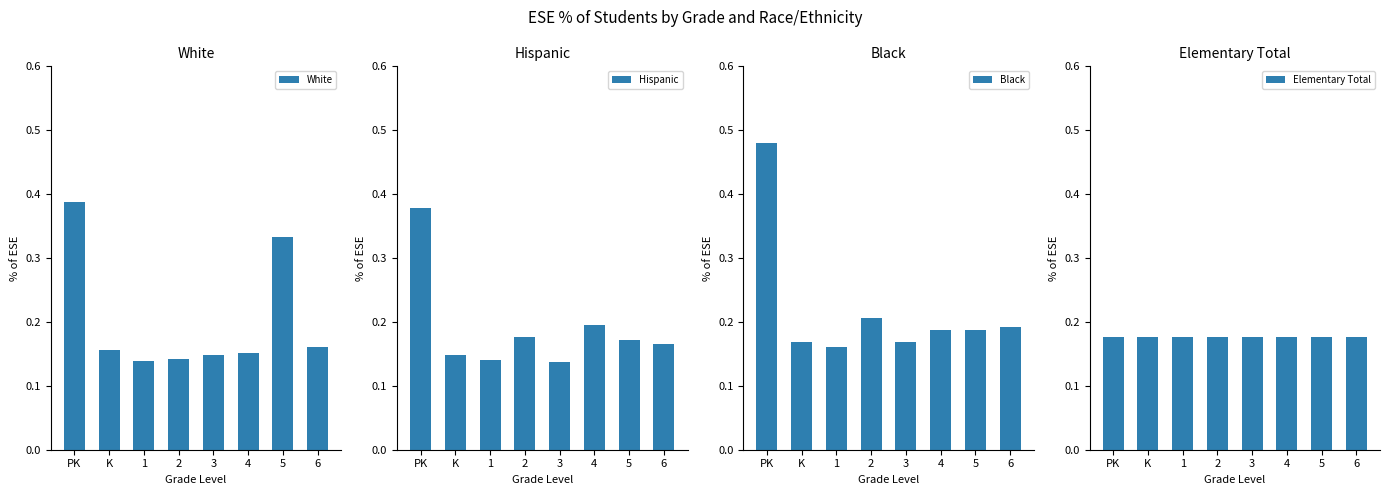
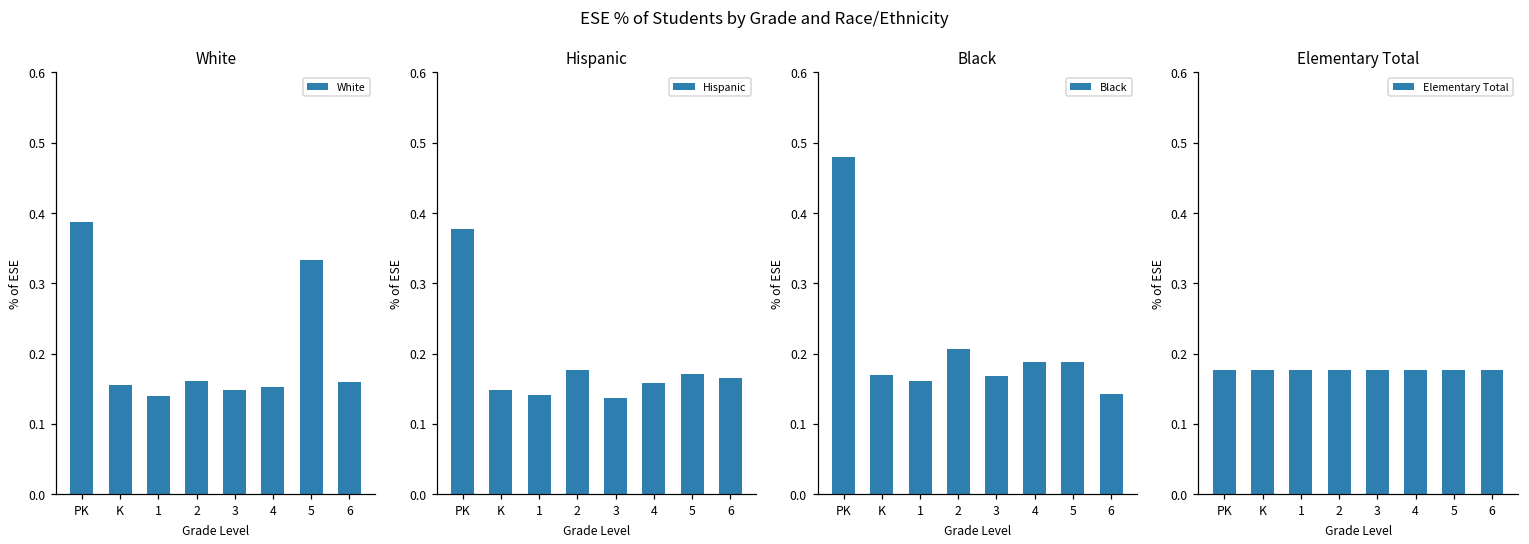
White, 2: 0.14 -> 0.16
Hispanic, 4: 0.20 -> 0.16
Black, 6: 0.19 -> 0.14
